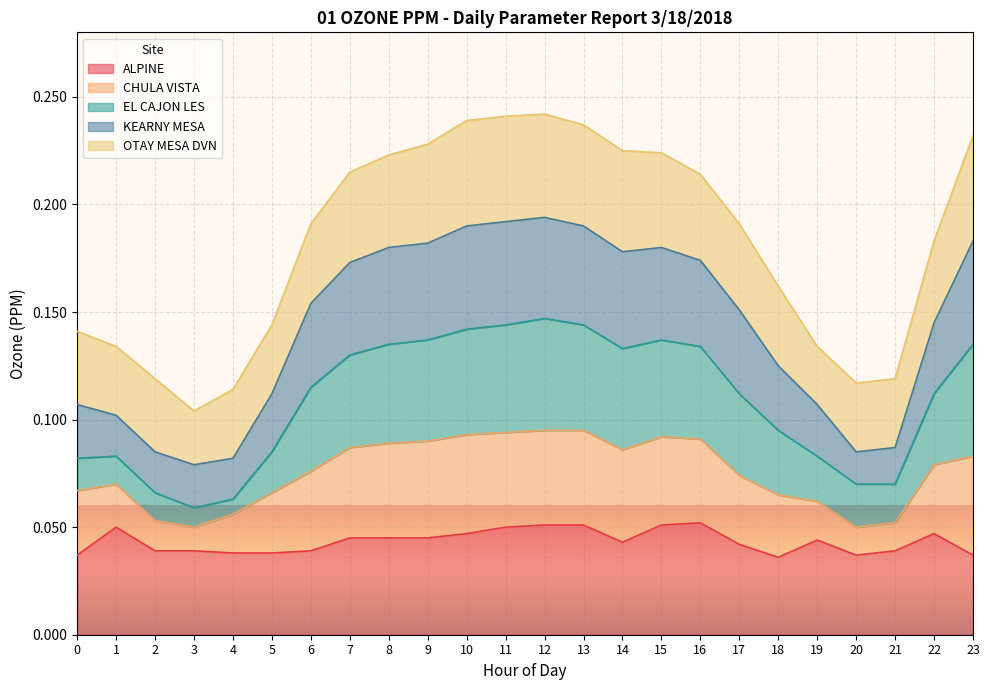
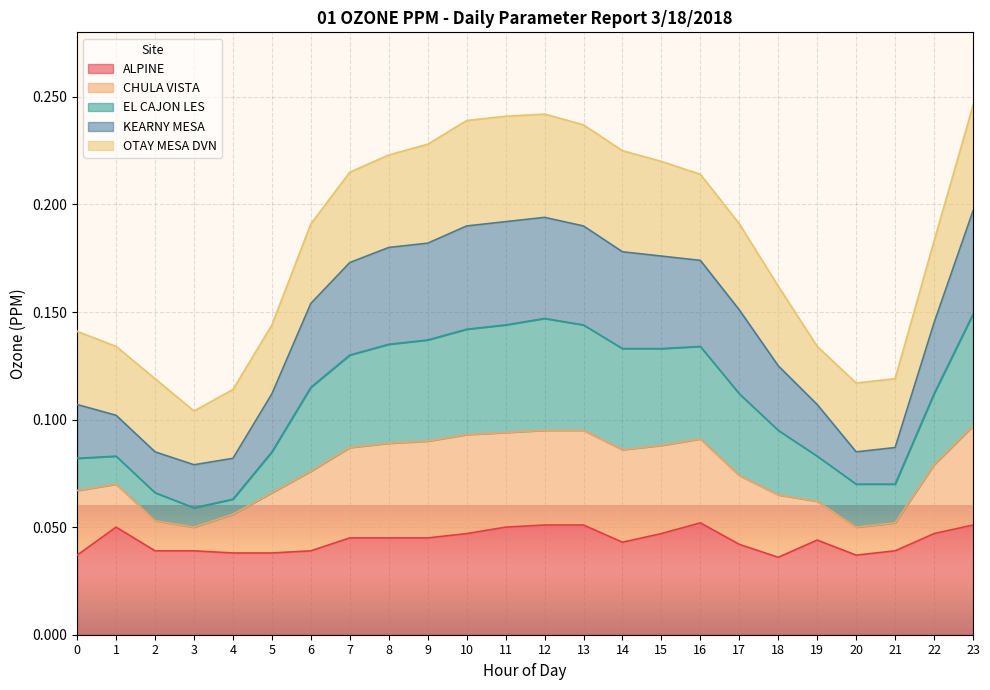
ALPINE, 15: 0.051 -> 0.047
ALPINE, 23: 0.037 -> 0.051
